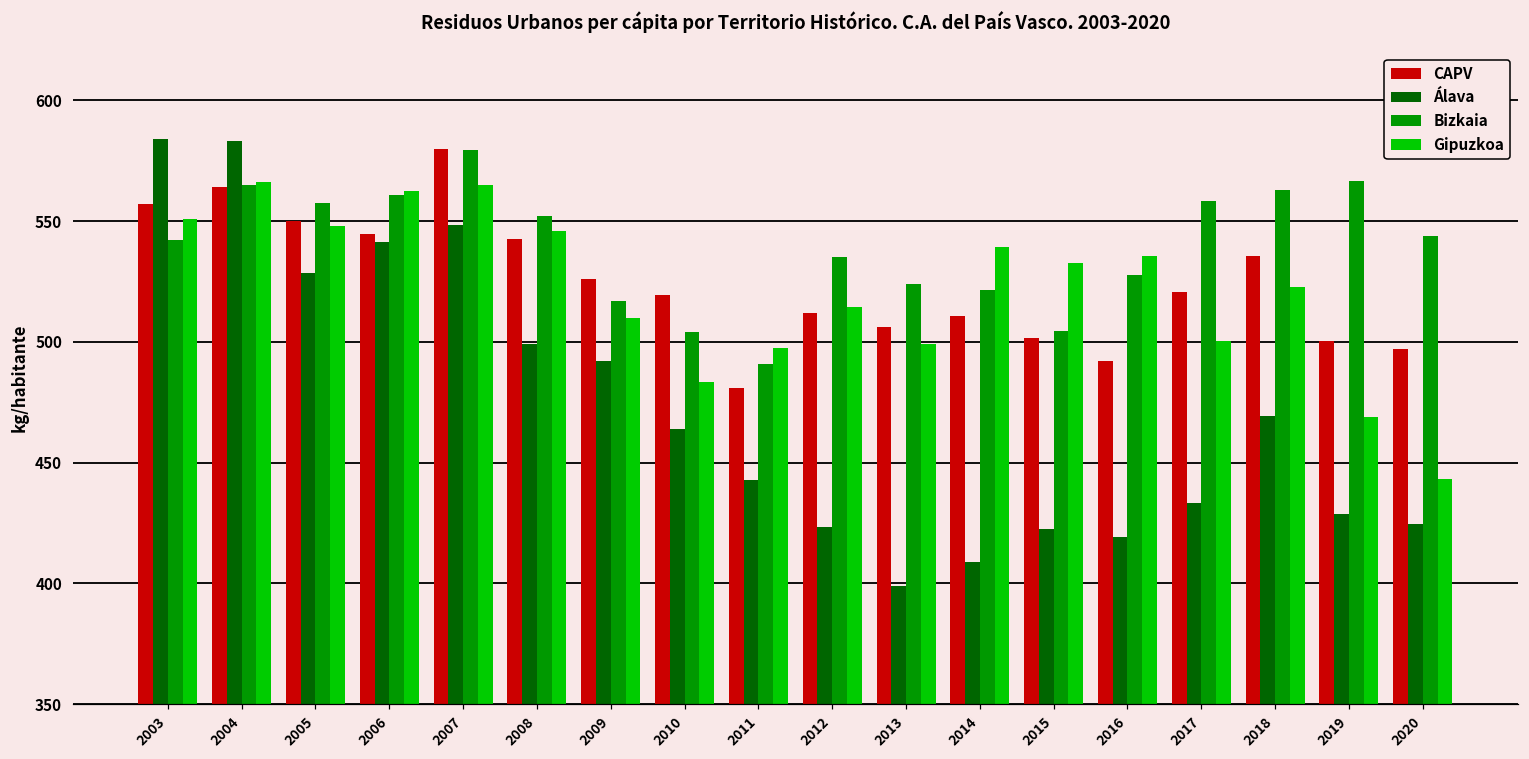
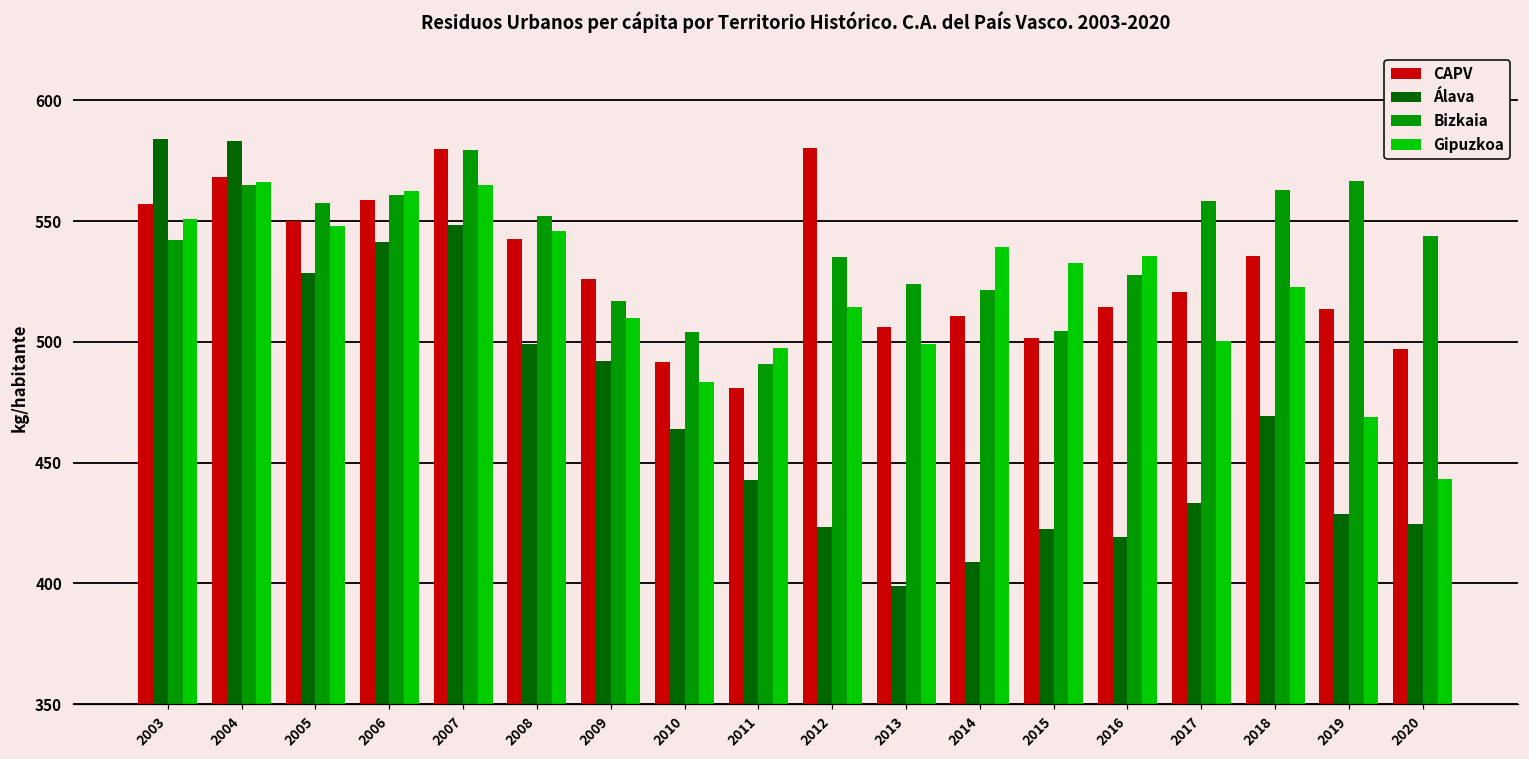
CAPV, 2004: 564 -> 568
CAPV, 2006: 545 -> 559
CAPV, 2010: 520 -> 492
CAPV, 2012: 512 -> 580
CAPV, 2016: 492 -> 514
CAPV, 2019: 500 -> 513
